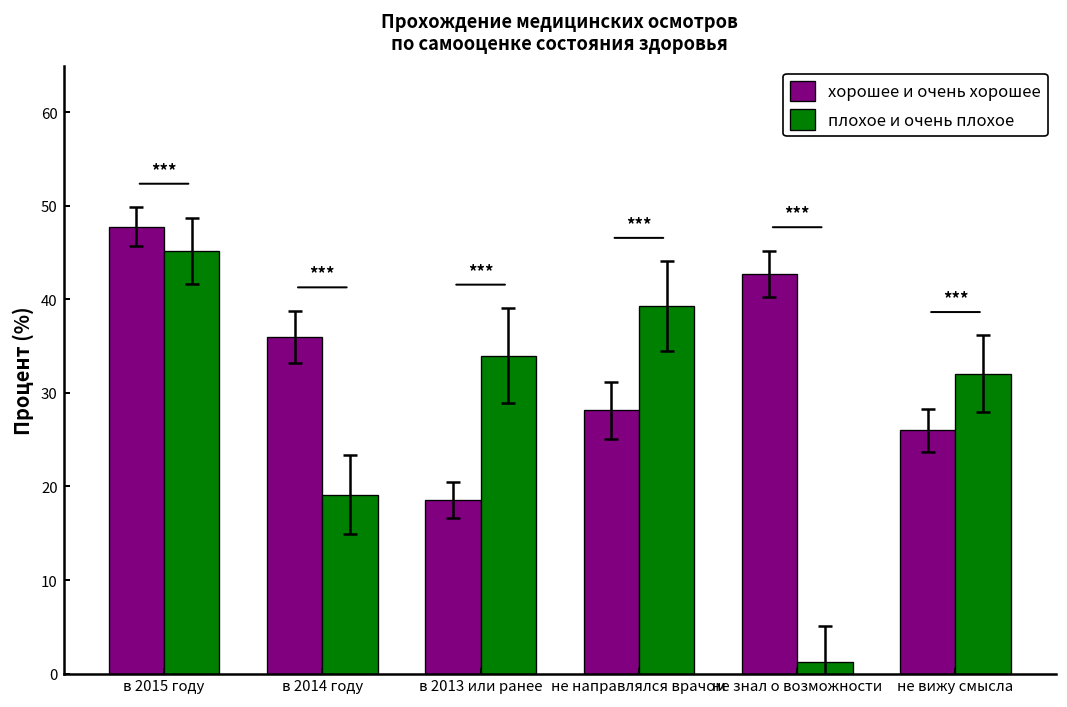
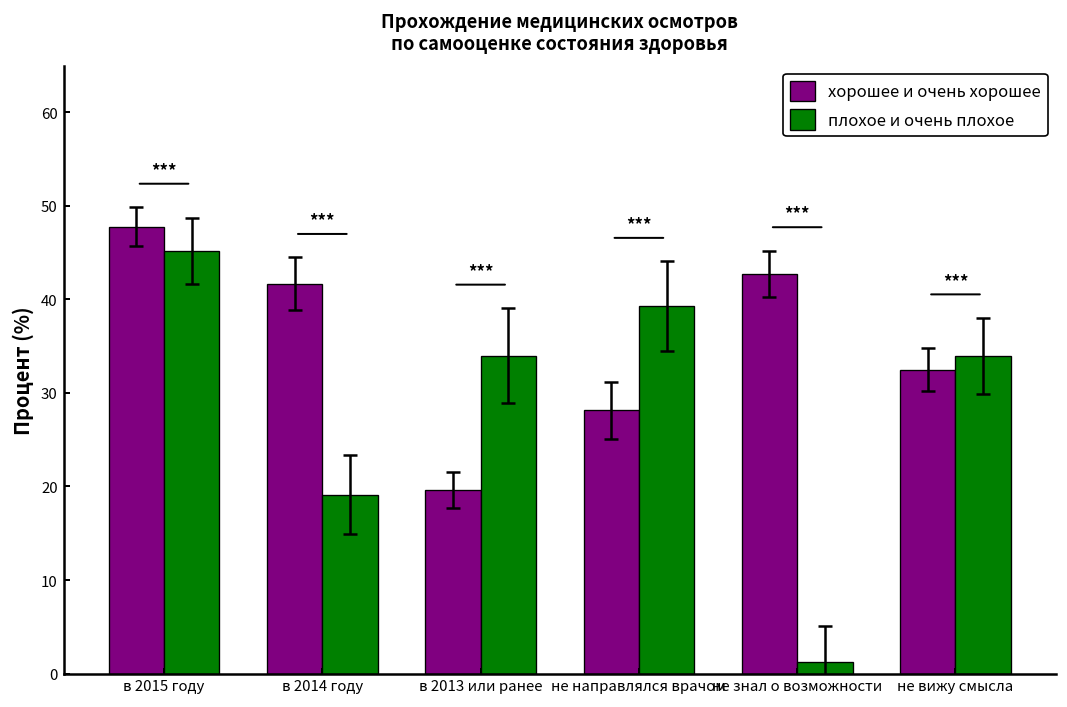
хорошее и очень хорошее, в 2014 году: 36 -> 42
хорошее и очень хорошее, в 2013 или ранее: 19 -> 20
хорошее и очень хорошее, не вижу смысла: 26 -> 32
плохое и очень плохое, не вижу смысла: 32 -> 34
